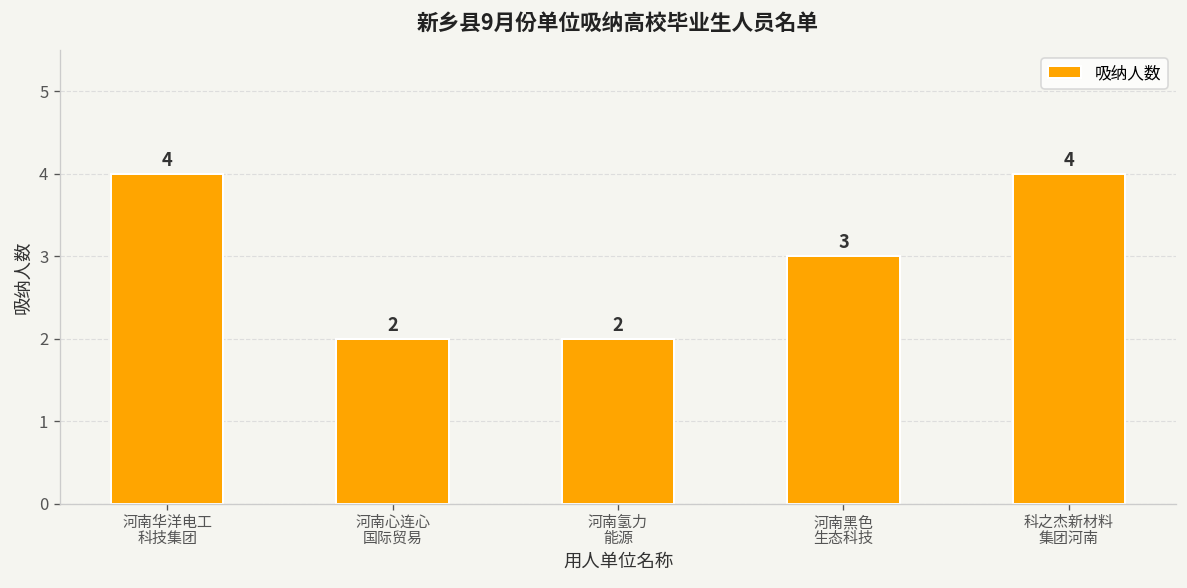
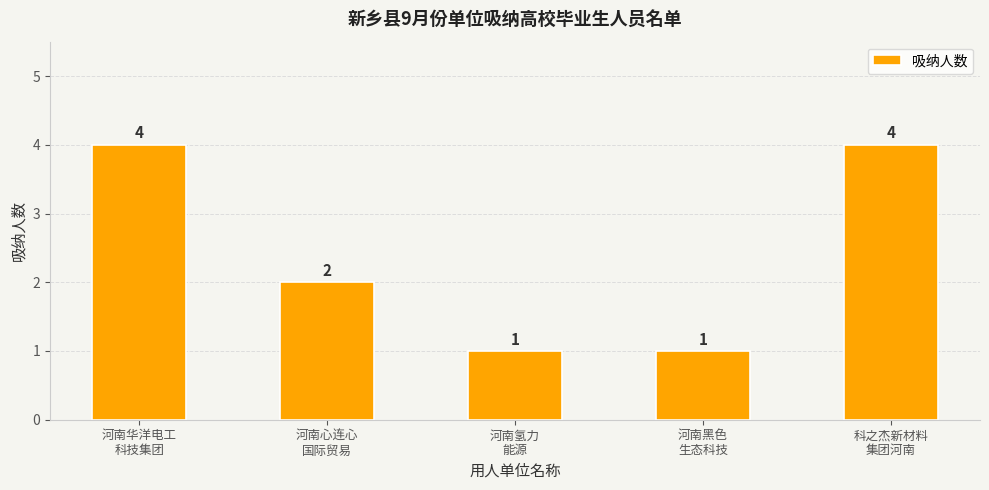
河南氢力 能源: 2 -> 1
河南黑色 生态科技: 3 -> 1
